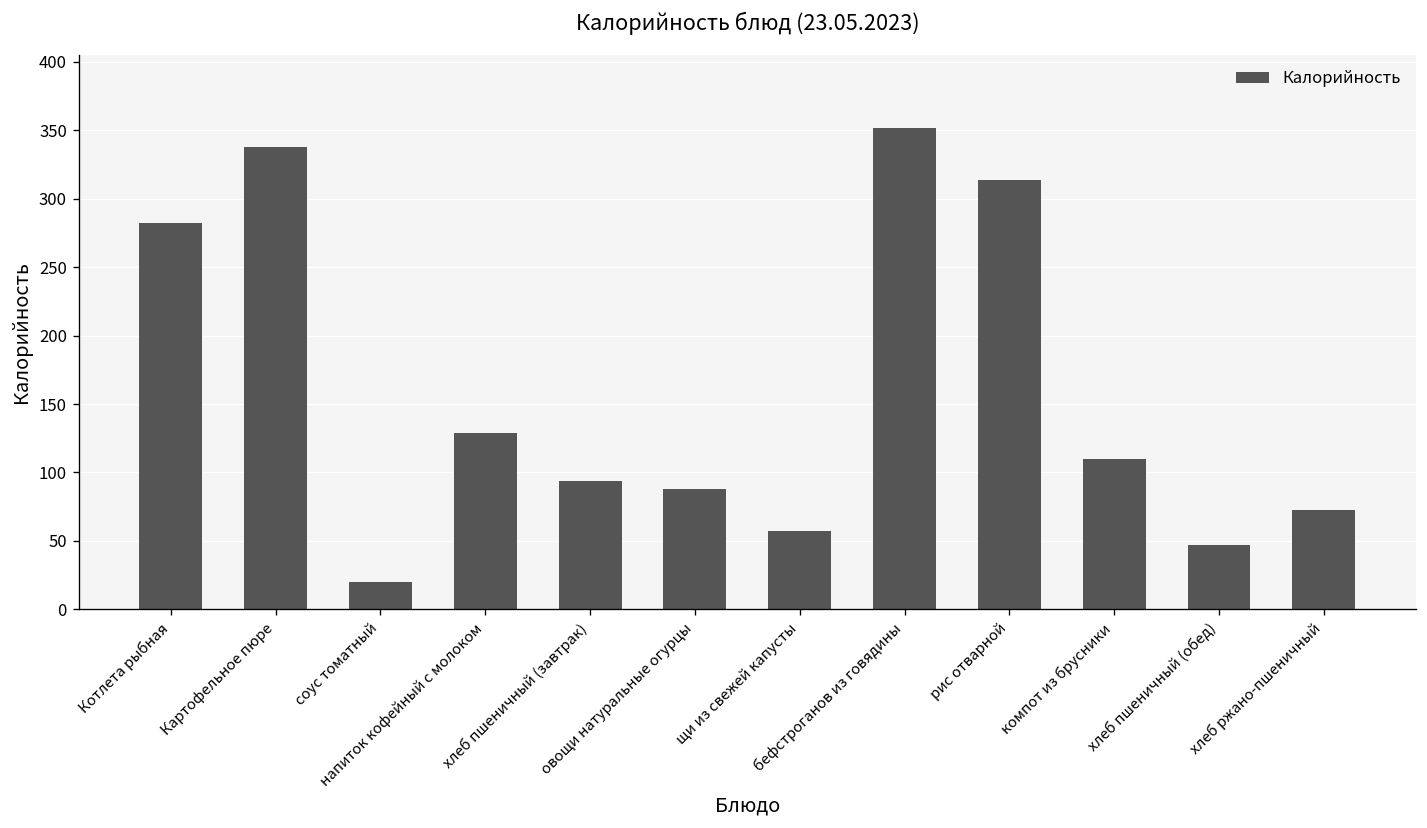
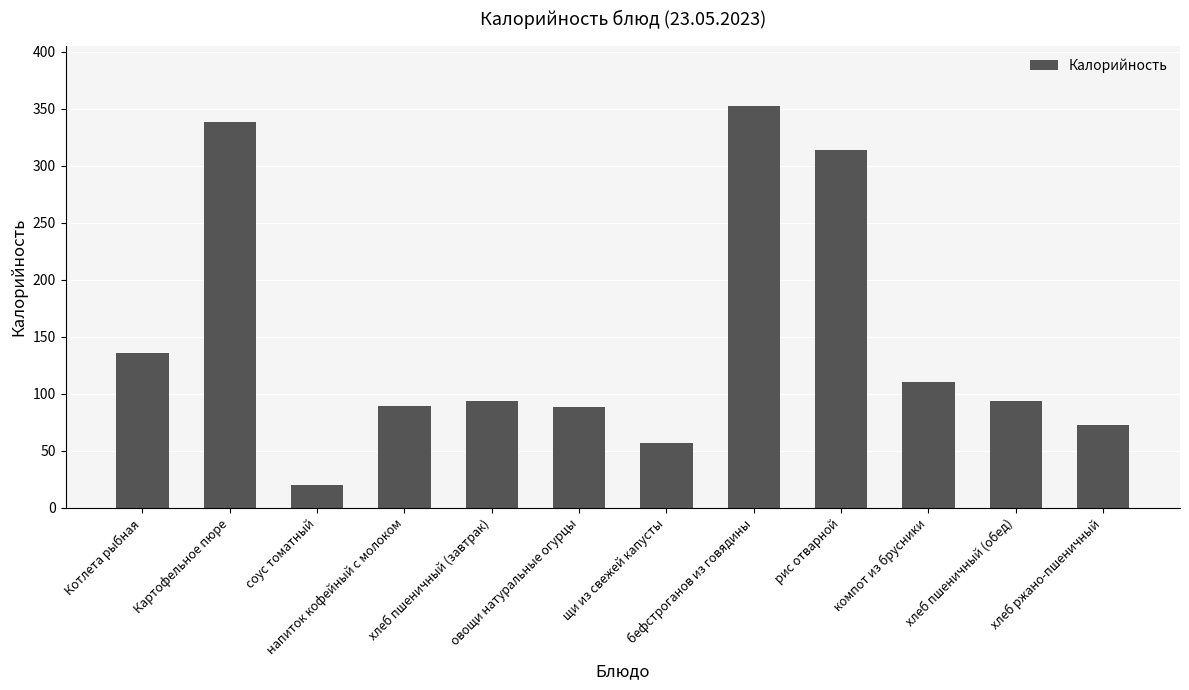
Котлета рыбная: 282 -> 136
напиток кофейный с молоком: 129 -> 89
хлеб пшеничный (обед): 47 -> 94
